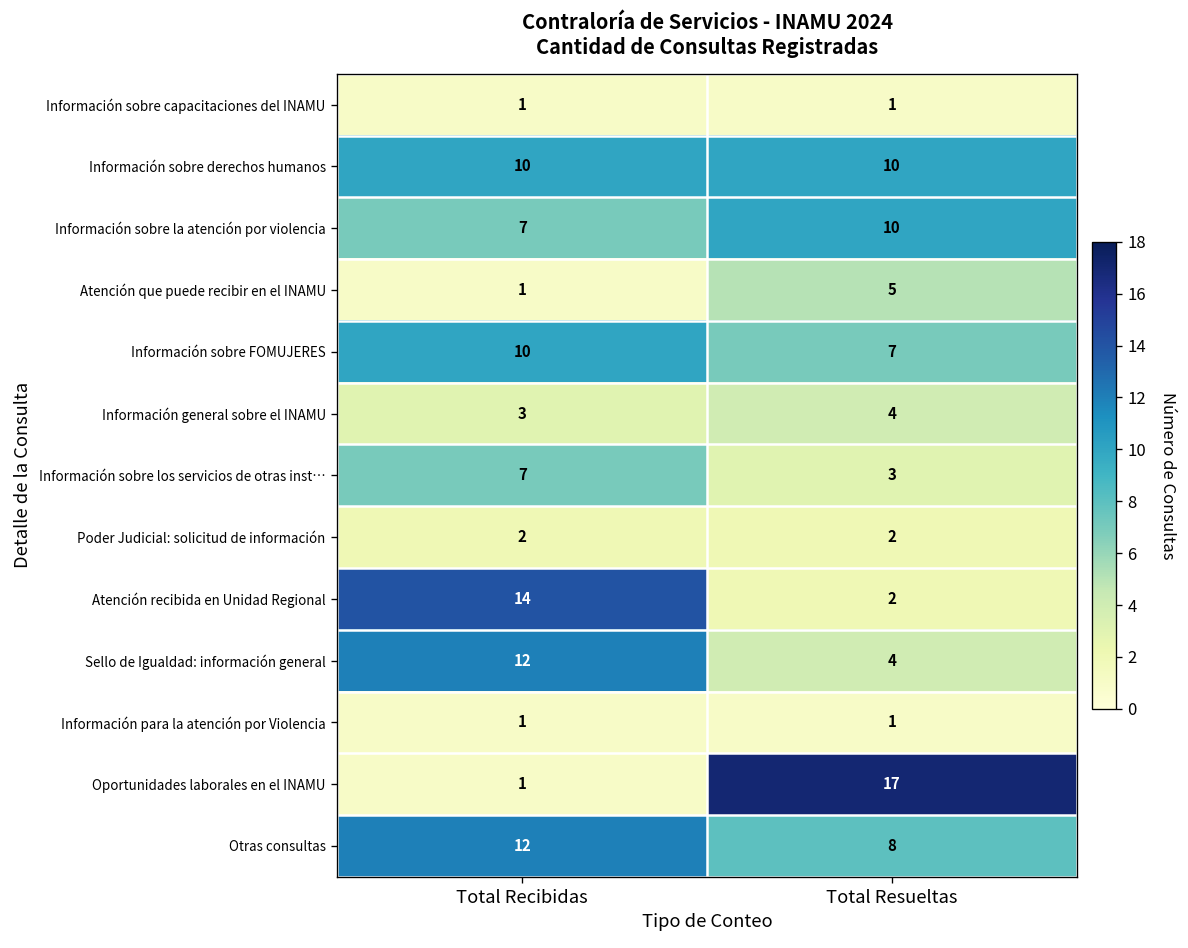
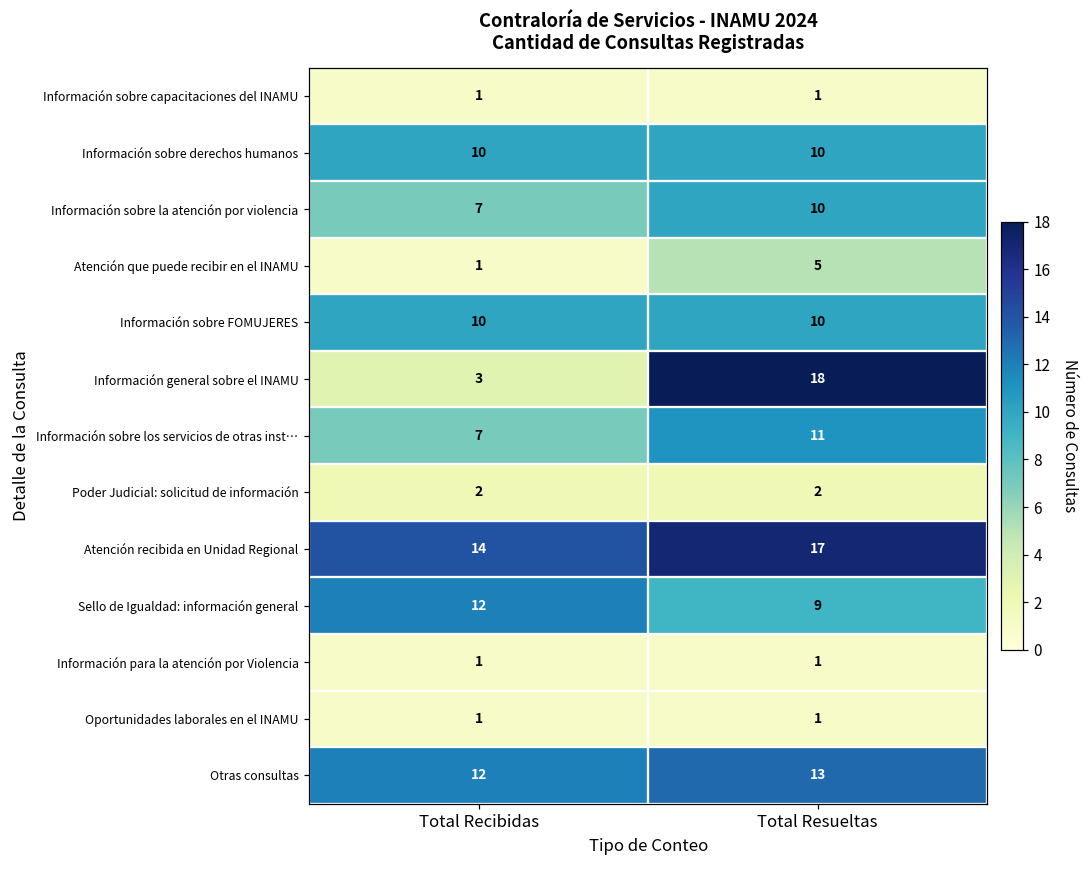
Información sobre FOMUJERES, Total Resueltas: 7 -> 10
Información general sobre el INAMU, Total Resueltas: 4 -> 18
Información sobre los servicios de otras inst…, Total Resueltas: 3 -> 11
Atención recibida en Unidad Regional, Total Resueltas: 2 -> 17
Sello de Igualdad: información general, Total Resueltas: 4 -> 9
Oportunidades laborales en el INAMU, Total Resueltas: 17 -> 1
Otras consultas, Total Resueltas: 8 -> 13
